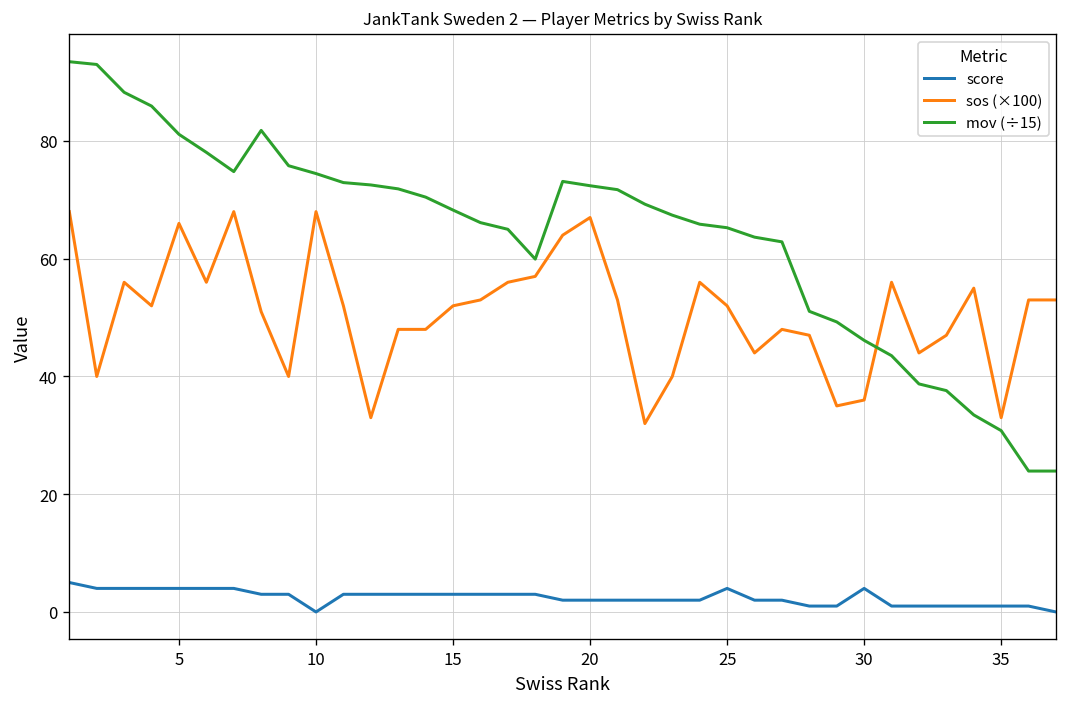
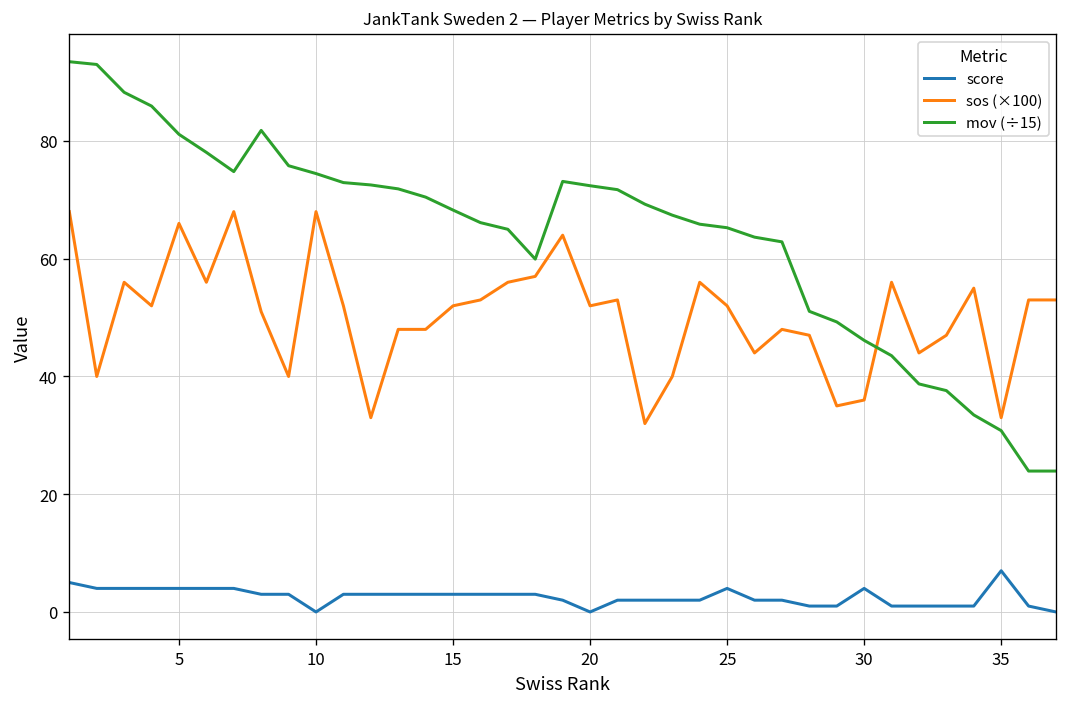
score, 20: 2 -> 0
sos (×100), 20: 67 -> 52
score, 35: 1 -> 7
